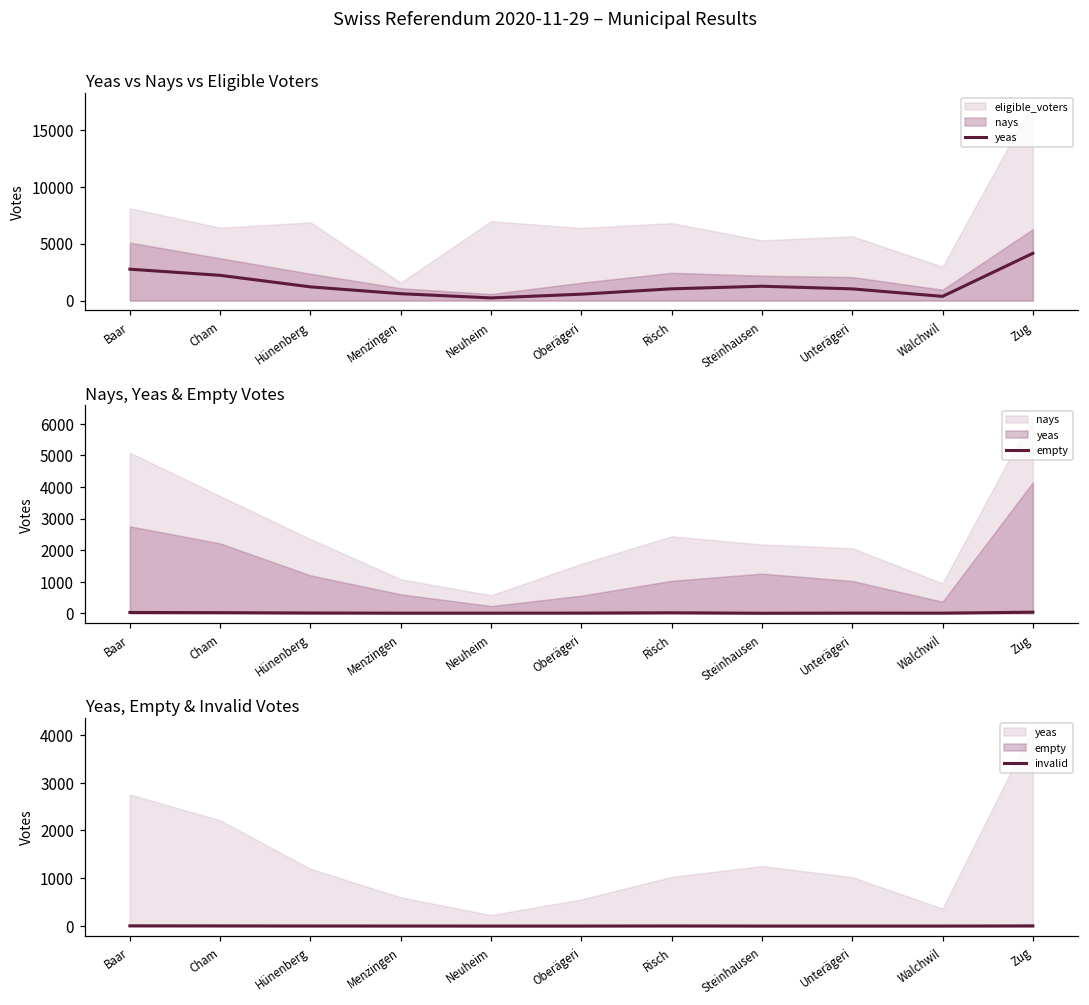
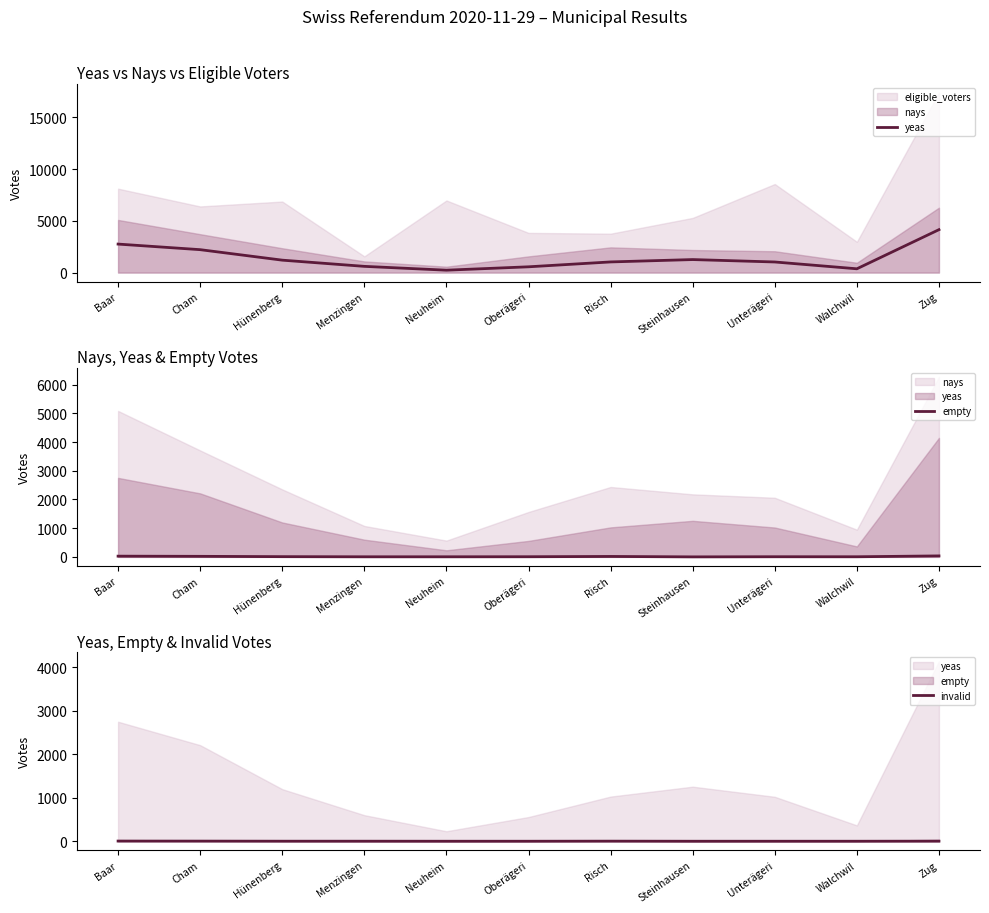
Yeas vs Nays vs Eligible Voters, eligible_voters, Oberägeri: 6400 -> 3800
Yeas vs Nays vs Eligible Voters, eligible_voters, Risch: 6800 -> 3800
Yeas vs Nays vs Eligible Voters, eligible_voters, Unterägeri: 5600 -> 8600
